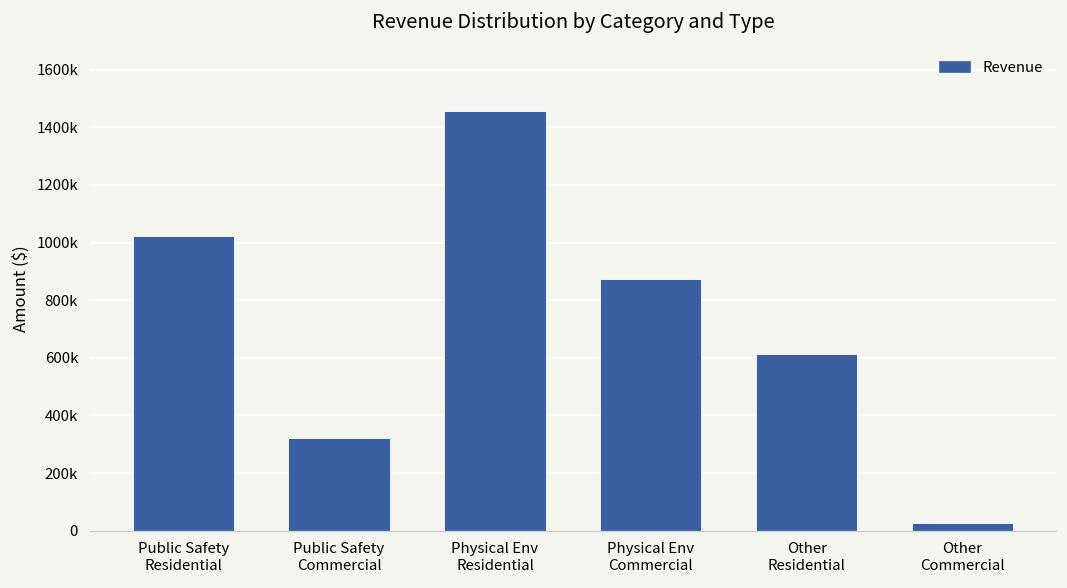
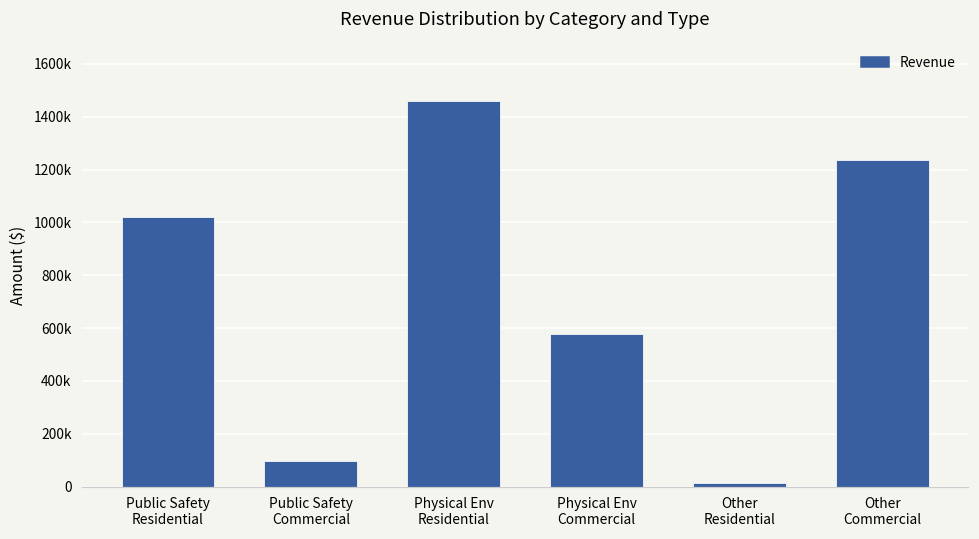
Public Safety Commercial: 320000 -> 100000
Physical Env Commercial: 870000 -> 580000
Other Residential: 610000 -> 10000
Other Commercial: 30000 -> 1240000
